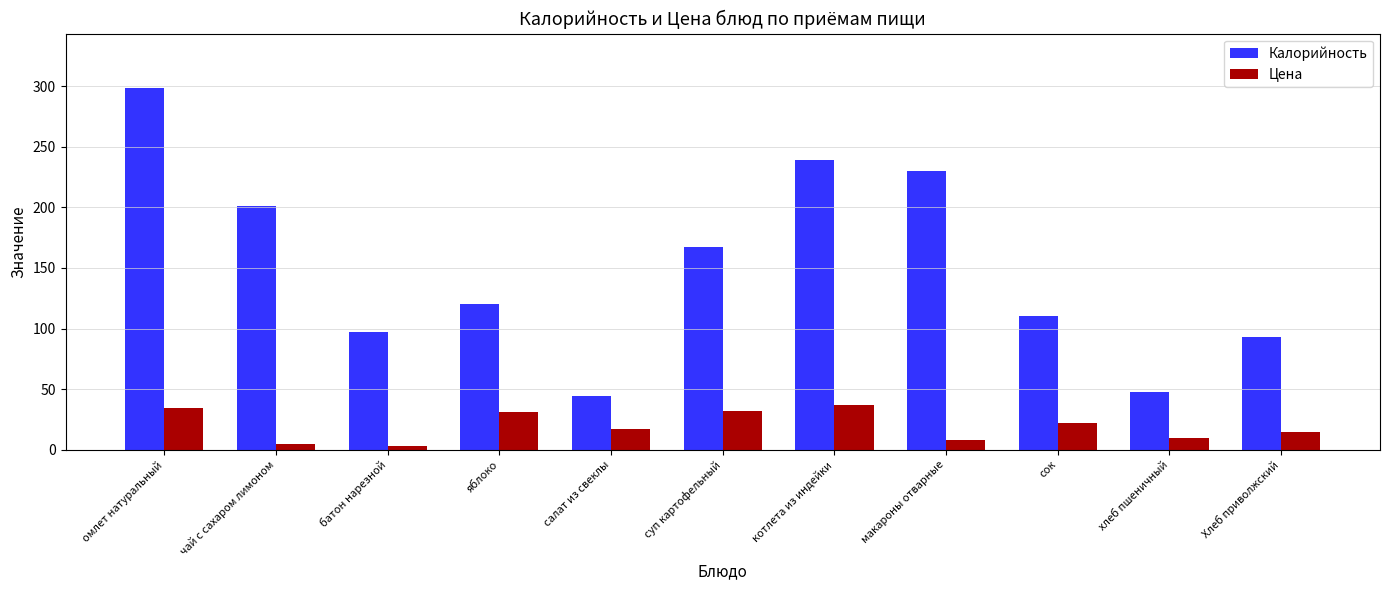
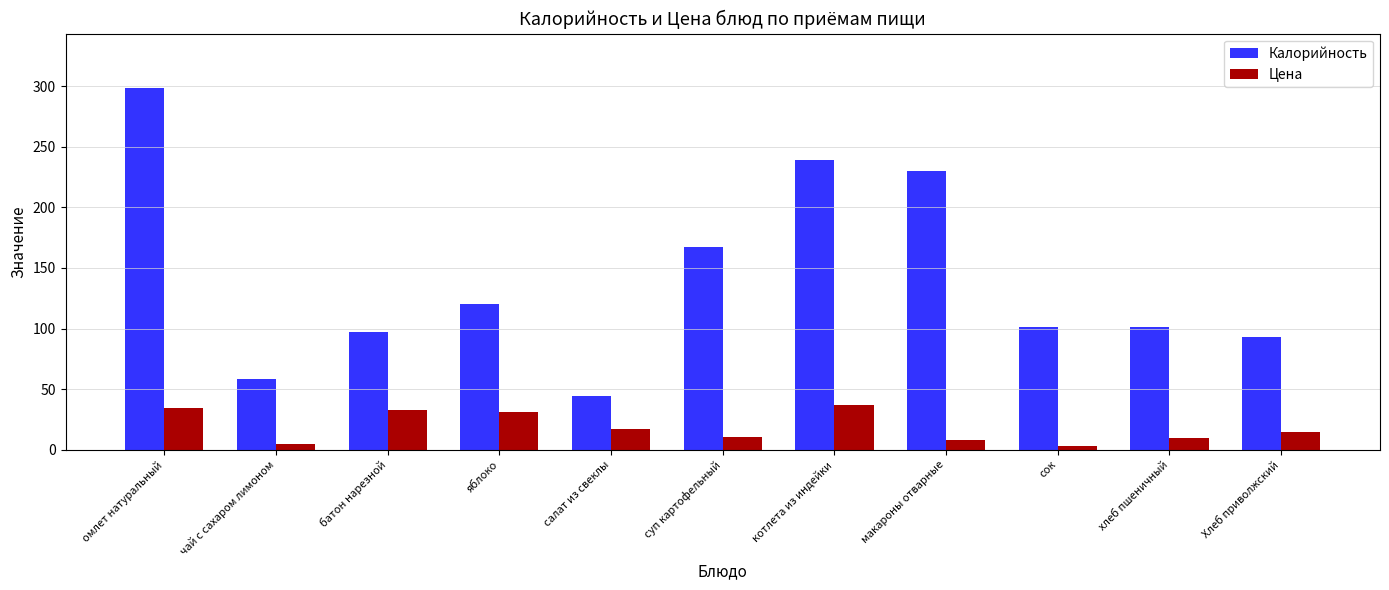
Калорийность, чай с сахаром лимоном: 201 -> 58
Цена, батон нарезной: 3 -> 33
Цена, суп картофельный: 32 -> 11
Калорийность, сок: 110 -> 101
Цена, сок: 22 -> 4
Калорийность, хлеб пшеничный: 48 -> 101
